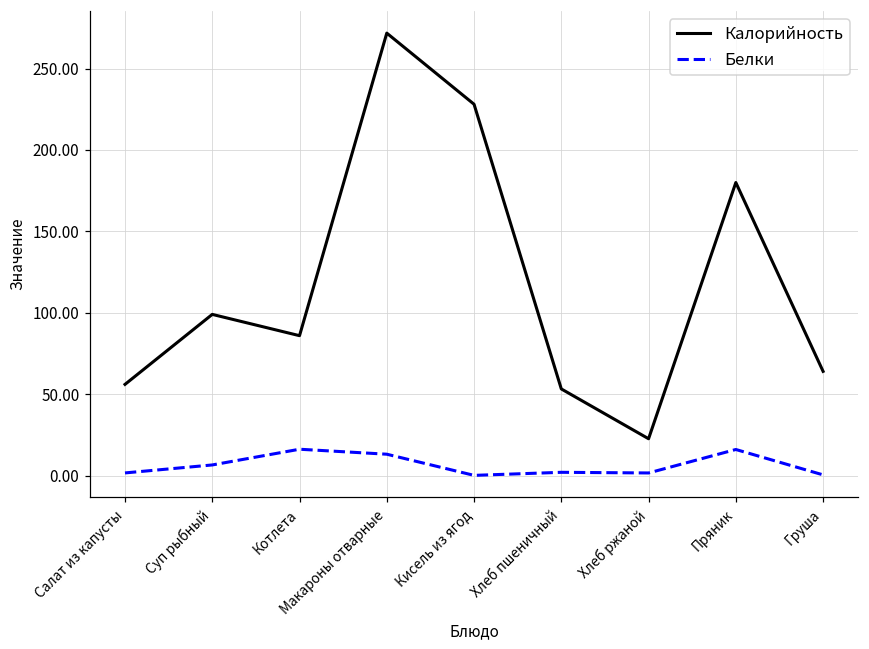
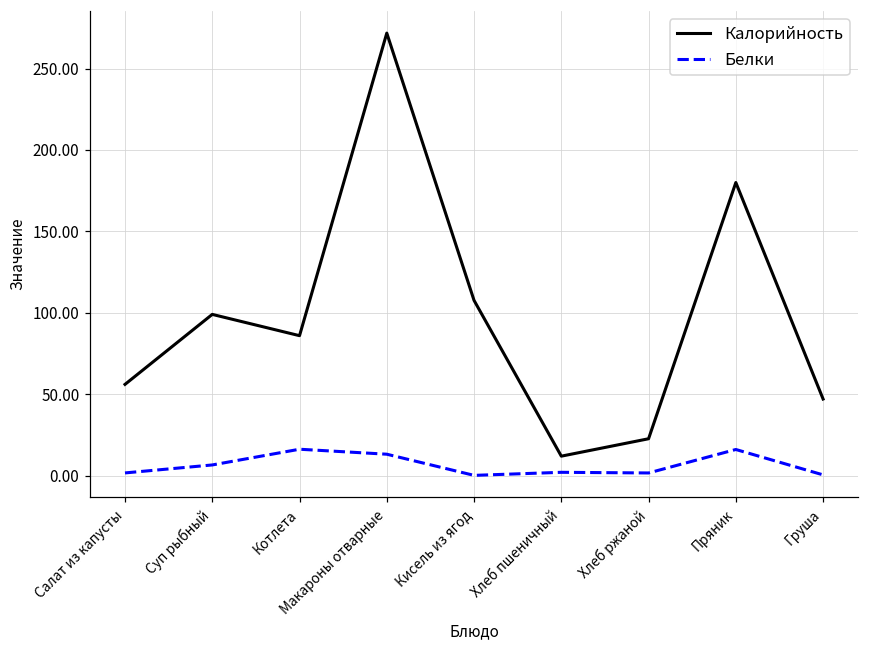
Калорийность, Кисель из ягод: 228 -> 108
Калорийность, Хлеб пшеничный: 53 -> 12
Калорийность, Груша: 64 -> 47
